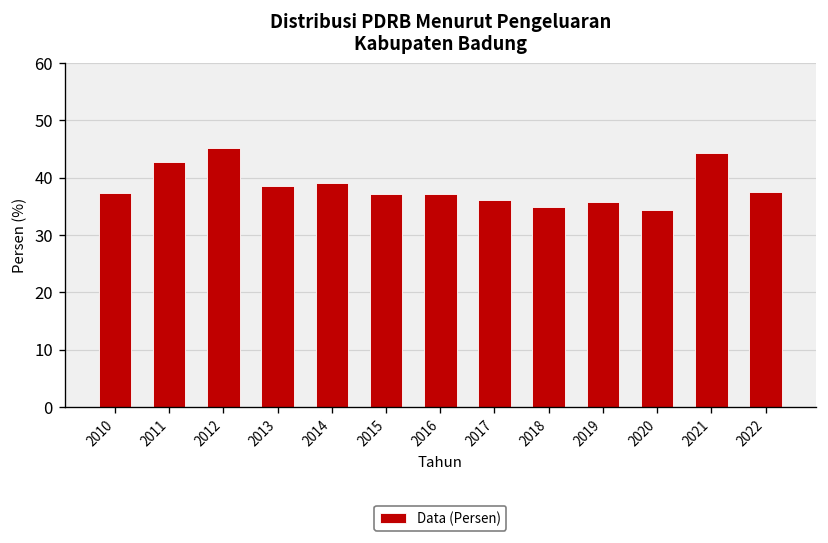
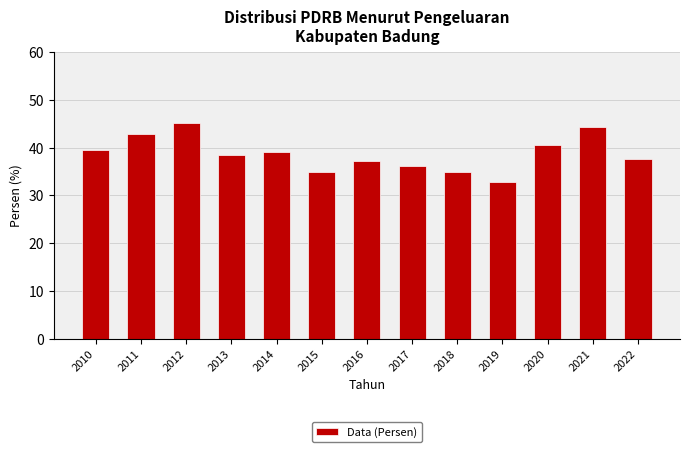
2010: 37 -> 39
2015: 37 -> 35
2019: 36 -> 33
2020: 34 -> 41
